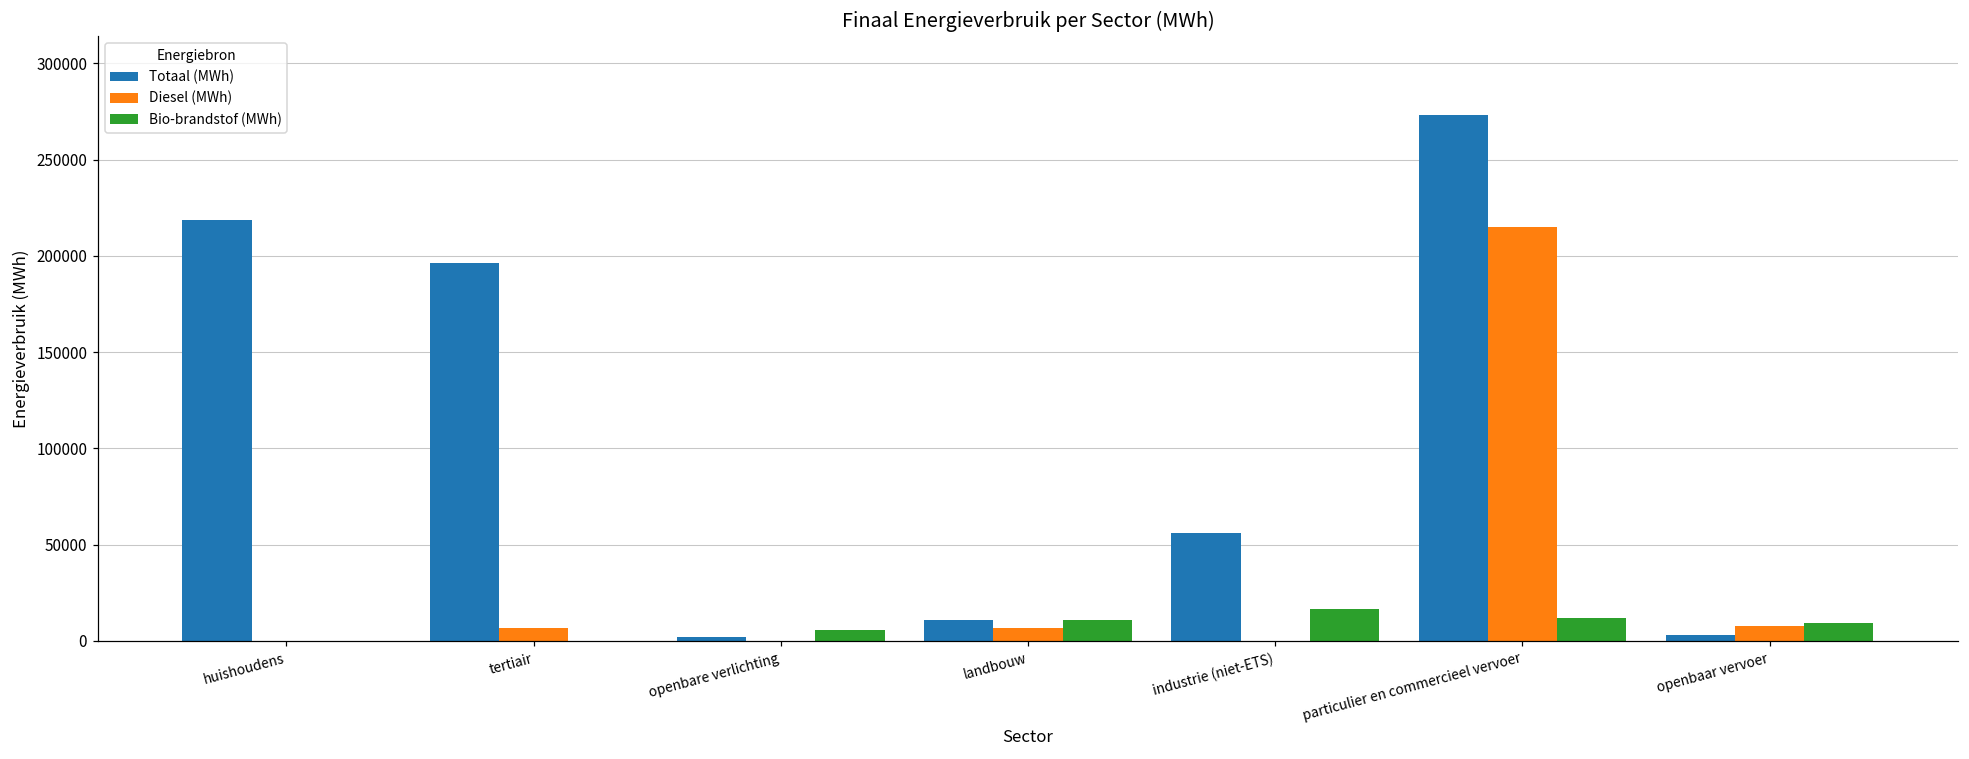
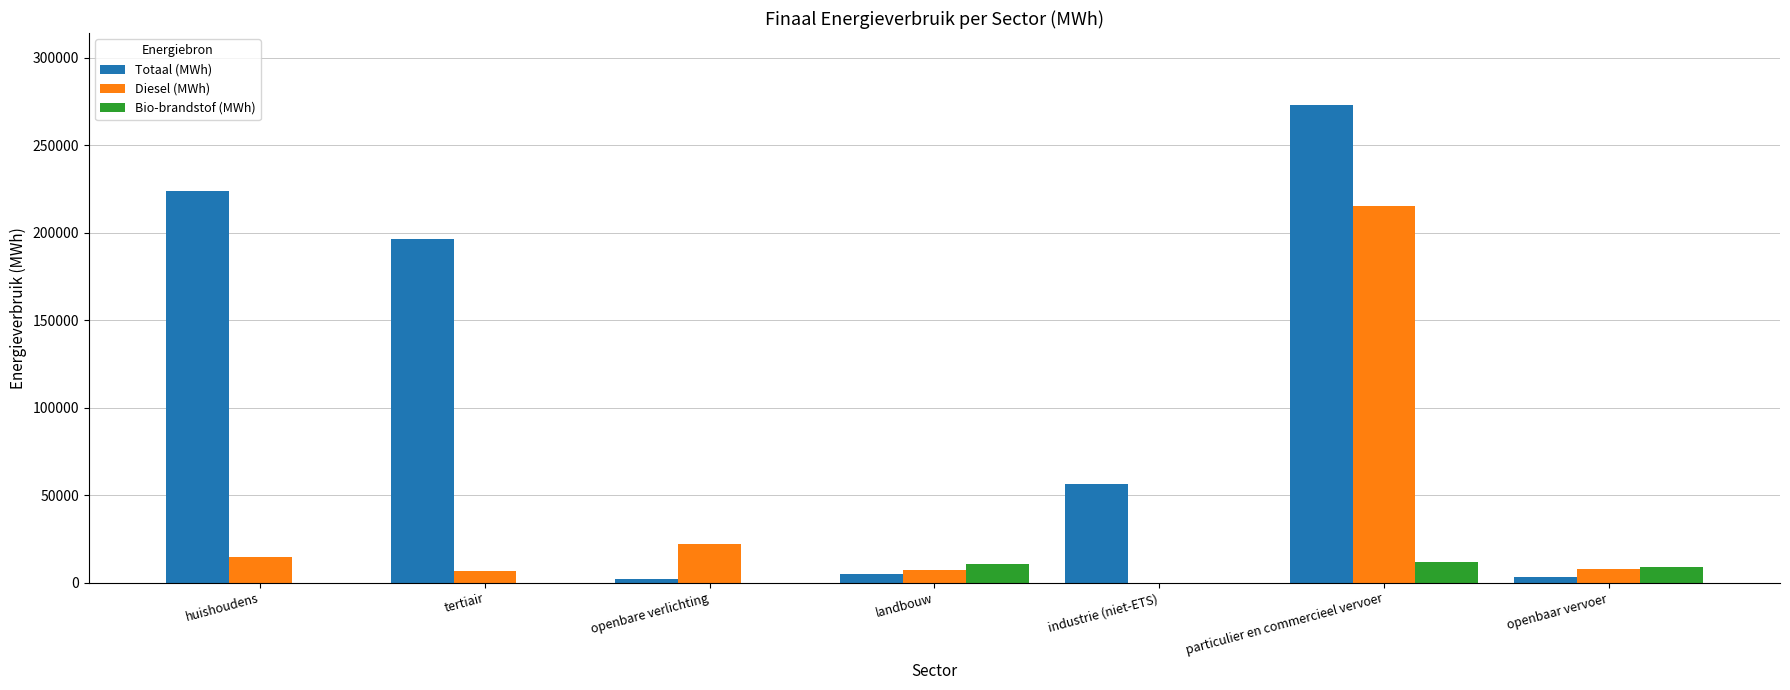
Totaal (MWh), huishoudens: 218000 -> 224000
Diesel (MWh), huishoudens: 0 -> 15000
Diesel (MWh), openbare verlichting: 0 -> 22000
Bio-brandstof (MWh), openbare verlichting: 5000 -> 0
Totaal (MWh), landbouw: 11000 -> 5000
Bio-brandstof (MWh), industrie (niet-ETS): 17000 -> 0
